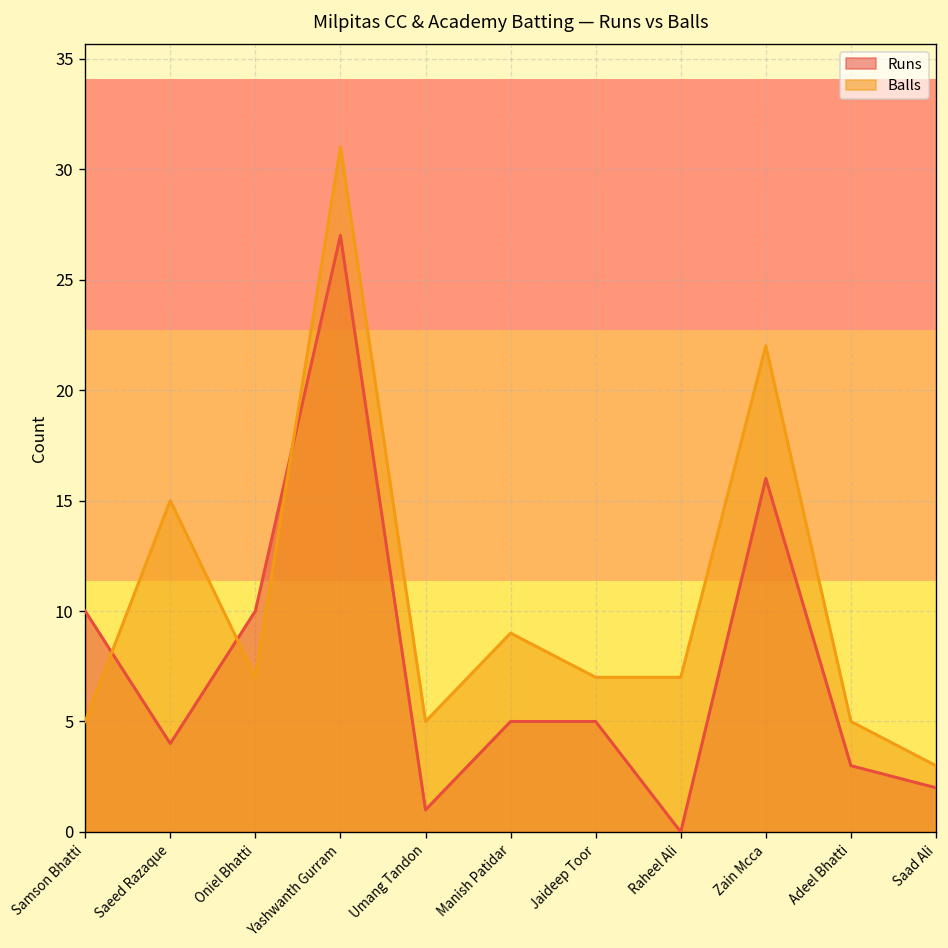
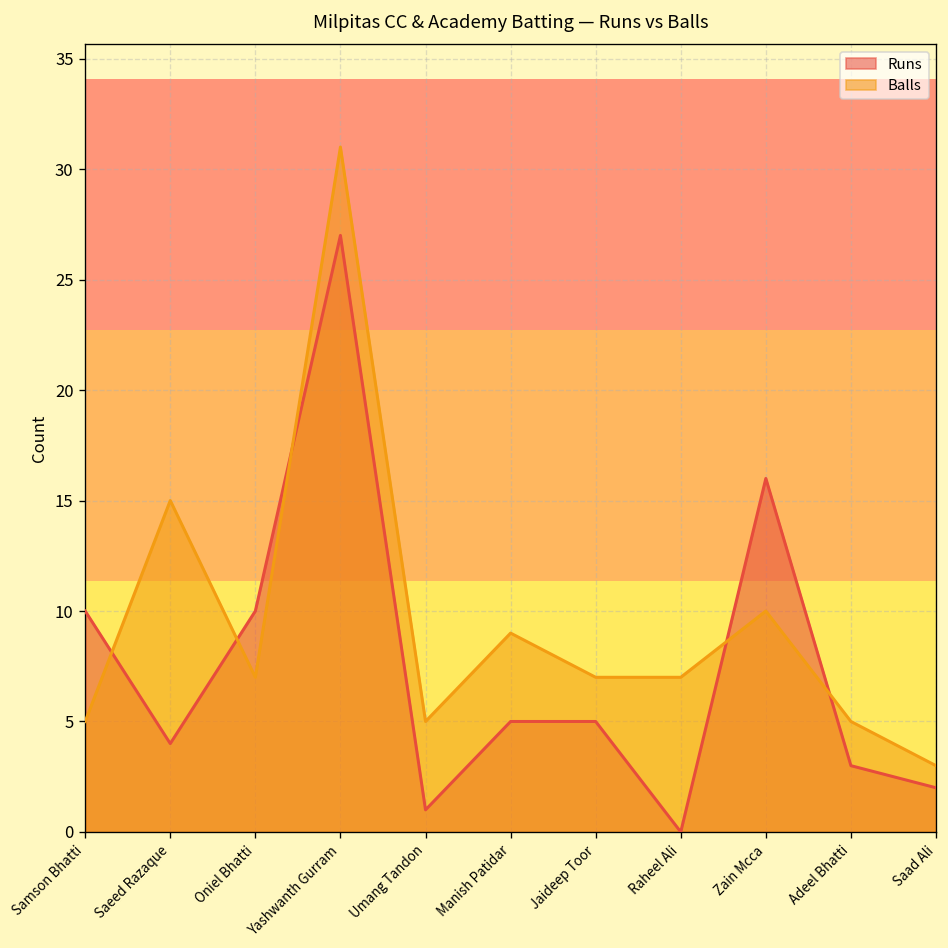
Balls, Zain Mcca: 22 -> 10
